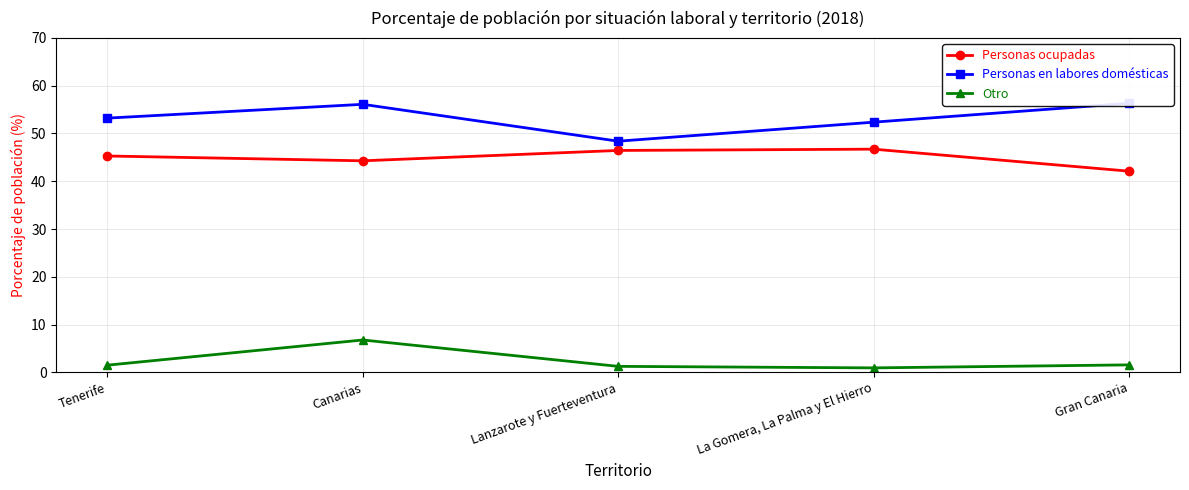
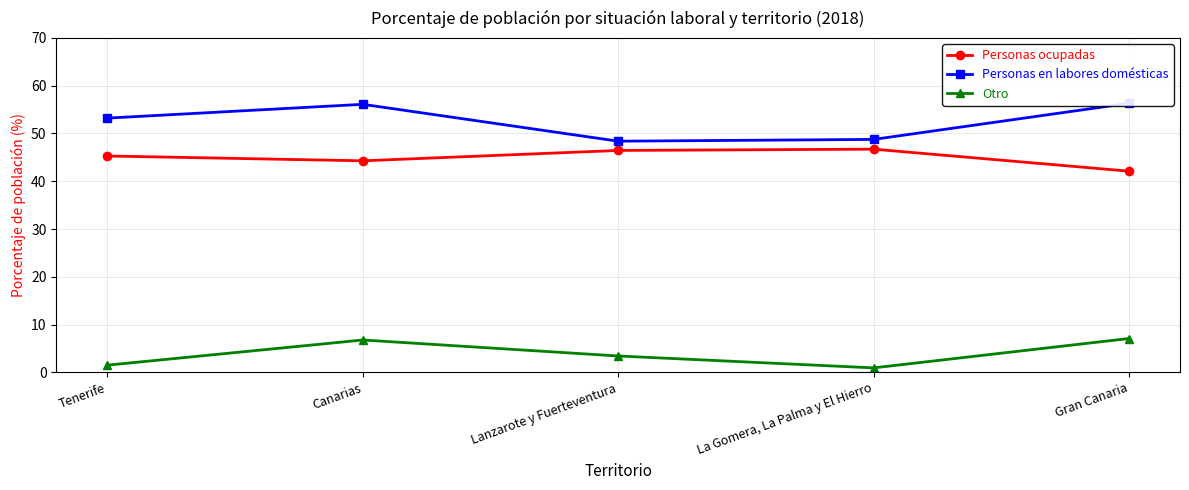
Otro, Lanzarote y Fuerteventura: 1 -> 3
Personas en labores domésticas, La Gomera, La Palma y El Hierro: 52 -> 49
Otro, Gran Canaria: 2 -> 7
